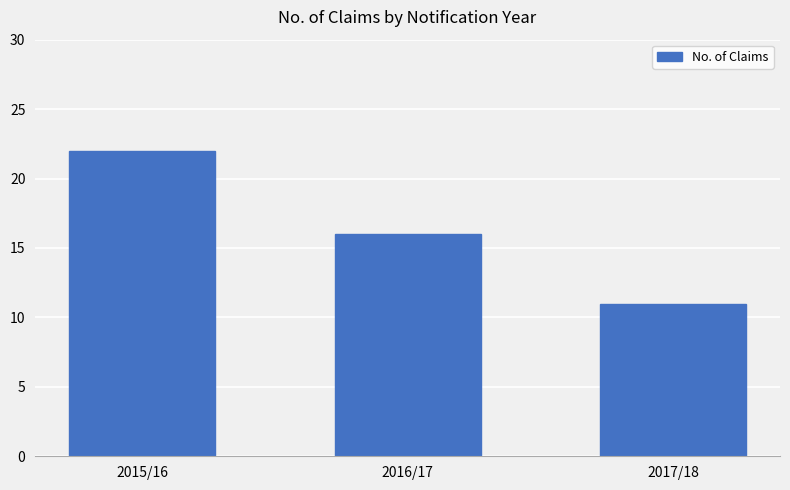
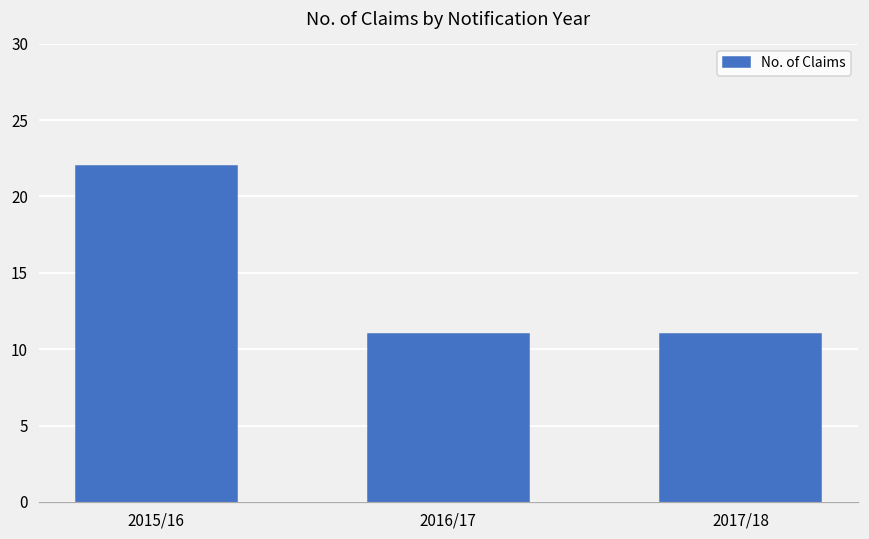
2016/17: 16 -> 11
